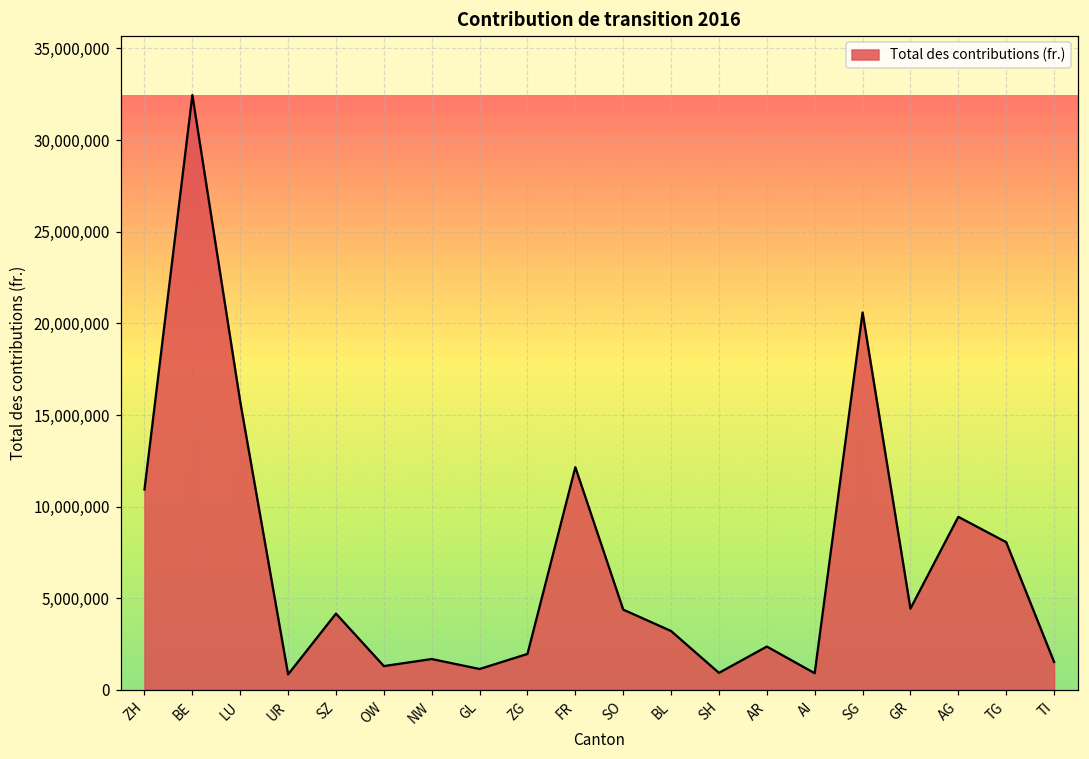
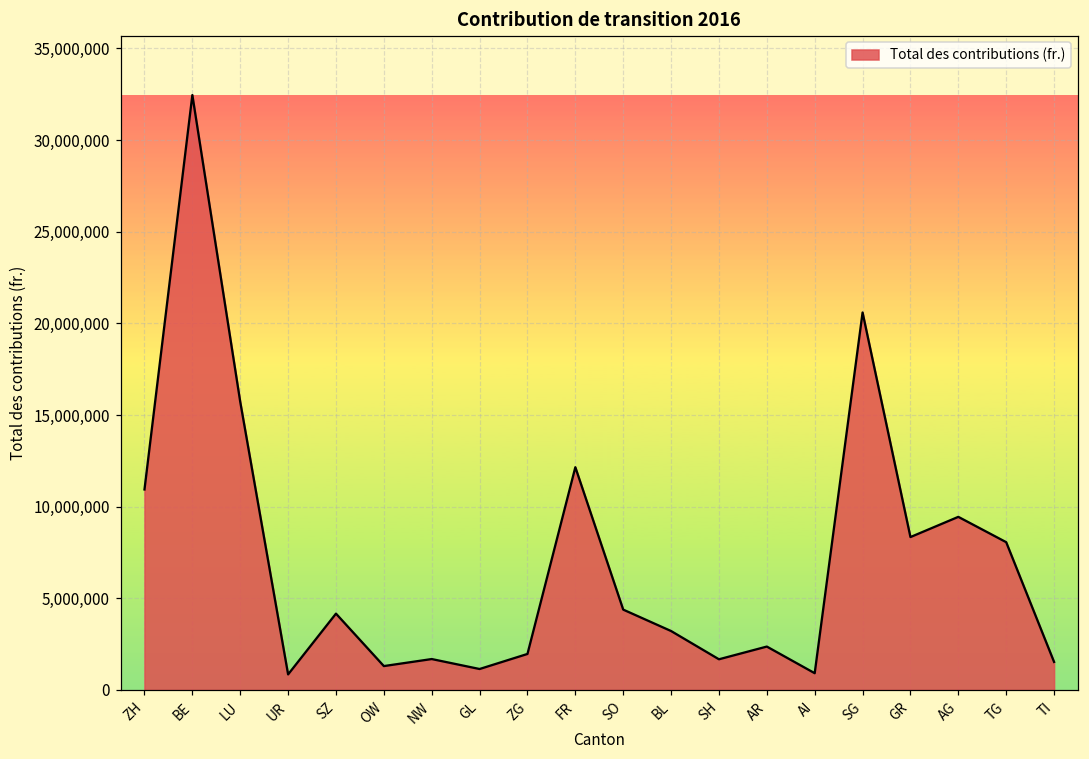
SH: 900,000 -> 1,700,000
GR: 4,400,000 -> 8,300,000
